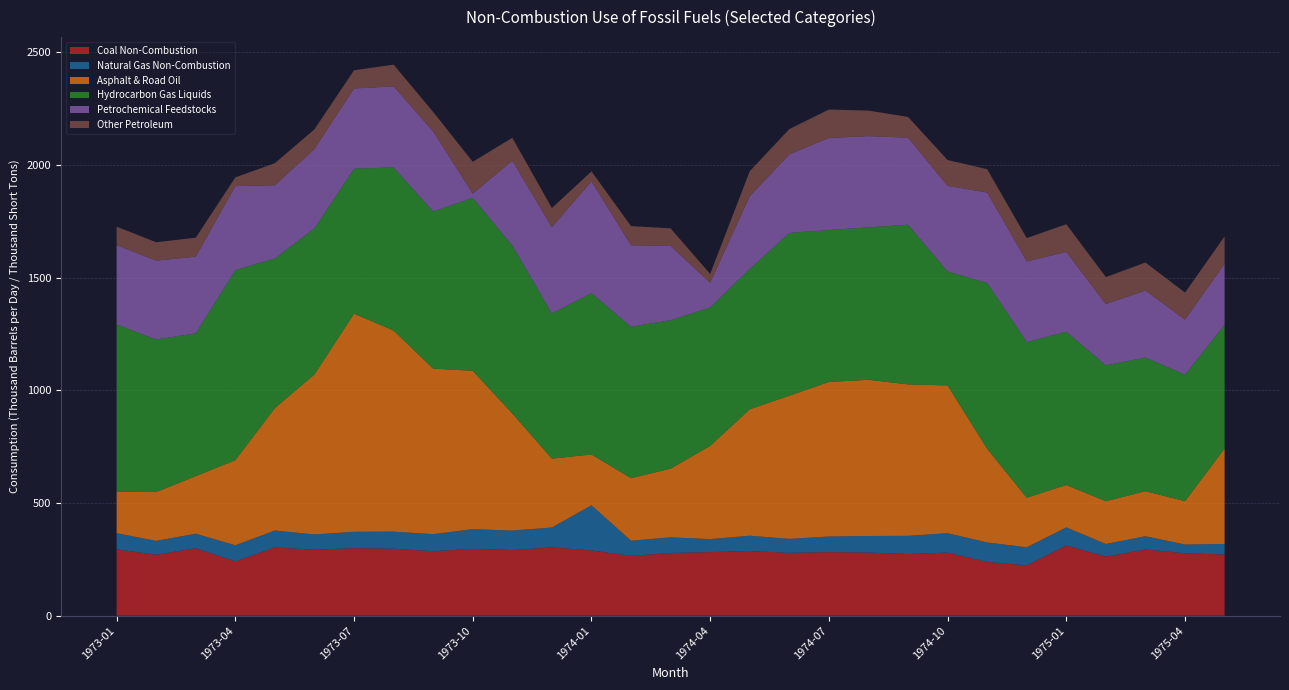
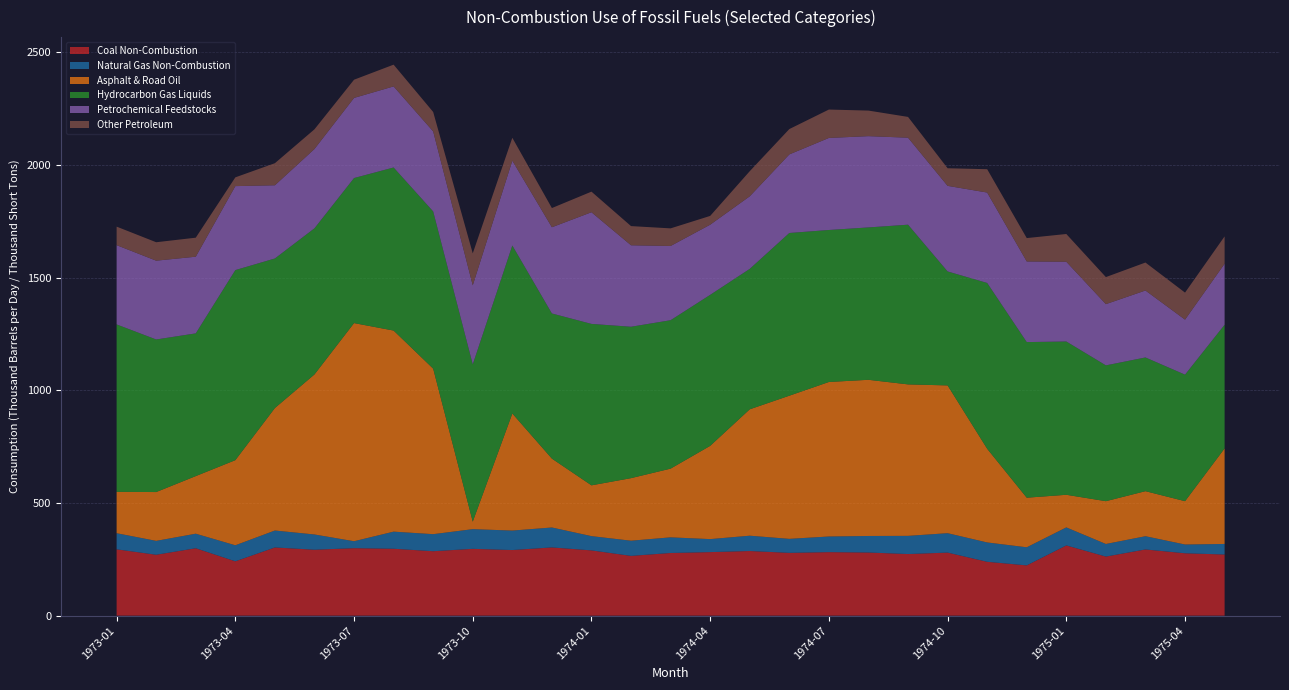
Natural Gas Non-Combustion, 1973-07: 70 -> 30
Asphalt & Road Oil, 1973-10: 700 -> 30
Hydrocarbon Gas Liquids, 1973-10: 770 -> 700
Petrochemical Feedstocks, 1973-10: 20 -> 350
Natural Gas Non-Combustion, 1974-01: 200 -> 60
Other Petroleum, 1974-01: 40 -> 90
Hydrocarbon Gas Liquids, 1974-04: 610 -> 670
Petrochemical Feedstocks, 1974-04: 110 -> 310
Other Petroleum, 1974-10: 110 -> 80
Asphalt & Road Oil, 1975-01: 190 -> 140
